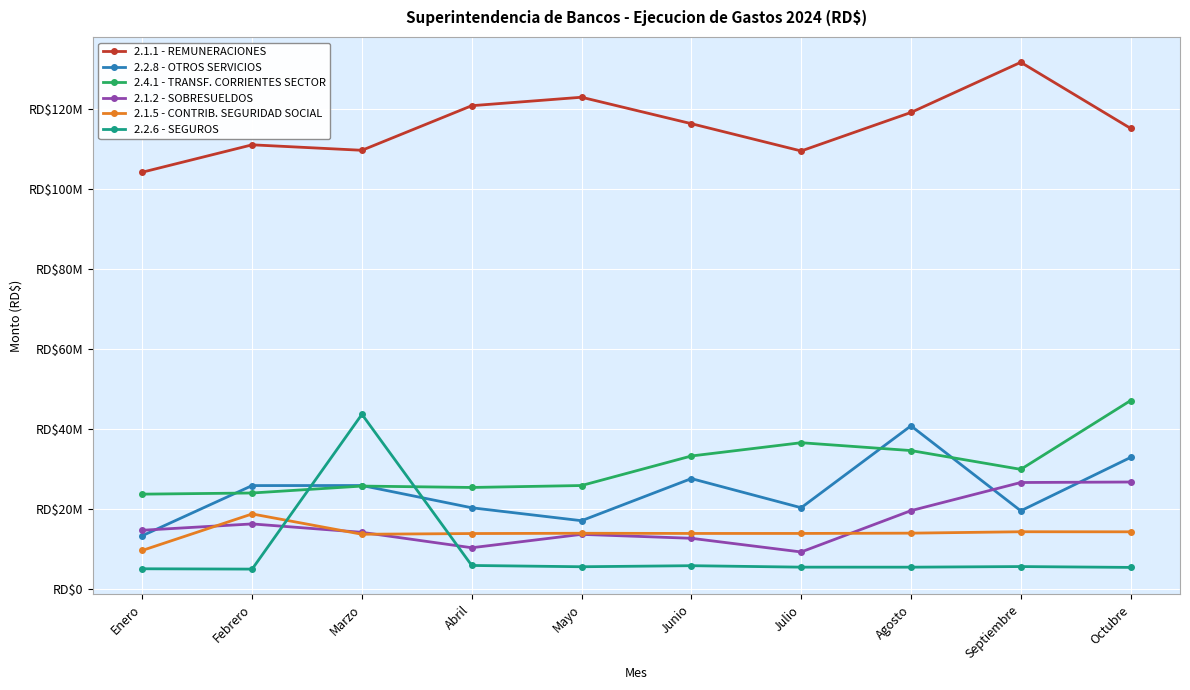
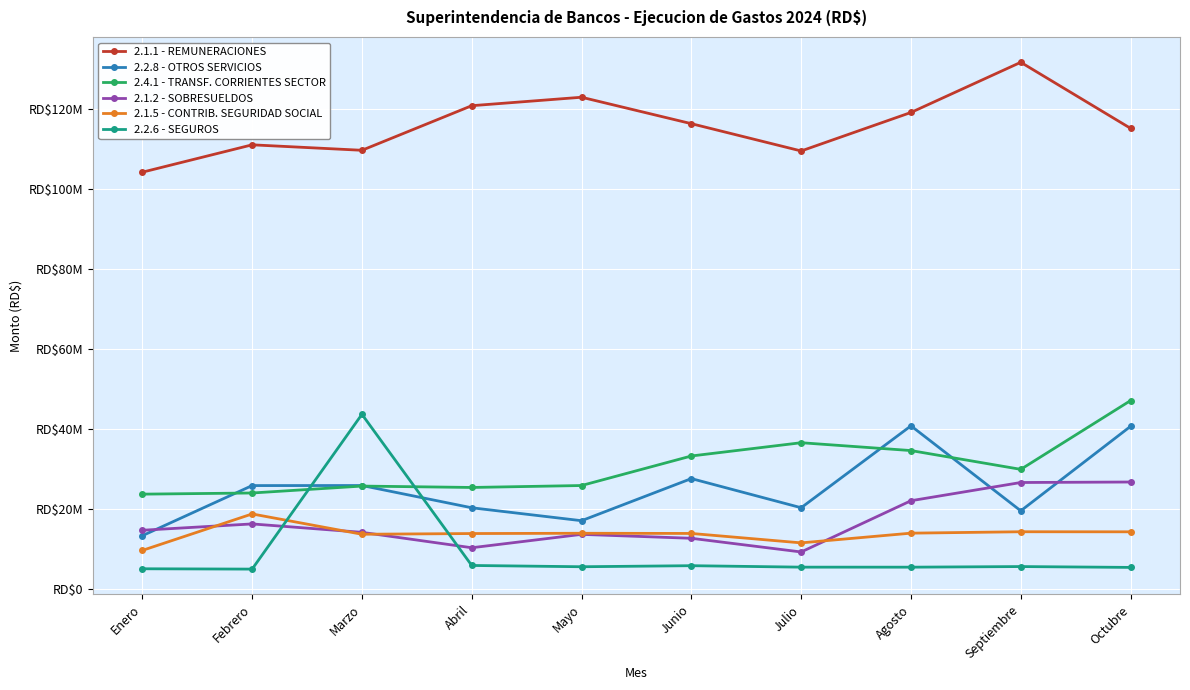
2.1.5 - CONTRIB. SEGURIDAD SOCIAL, Julio: RD$14000000 -> RD$12000000
2.1.2 - SOBRESUELDOS, Agosto: RD$20000000 -> RD$22000000
2.2.8 - OTROS SERVICIOS, Octubre: RD$33000000 -> RD$41000000
